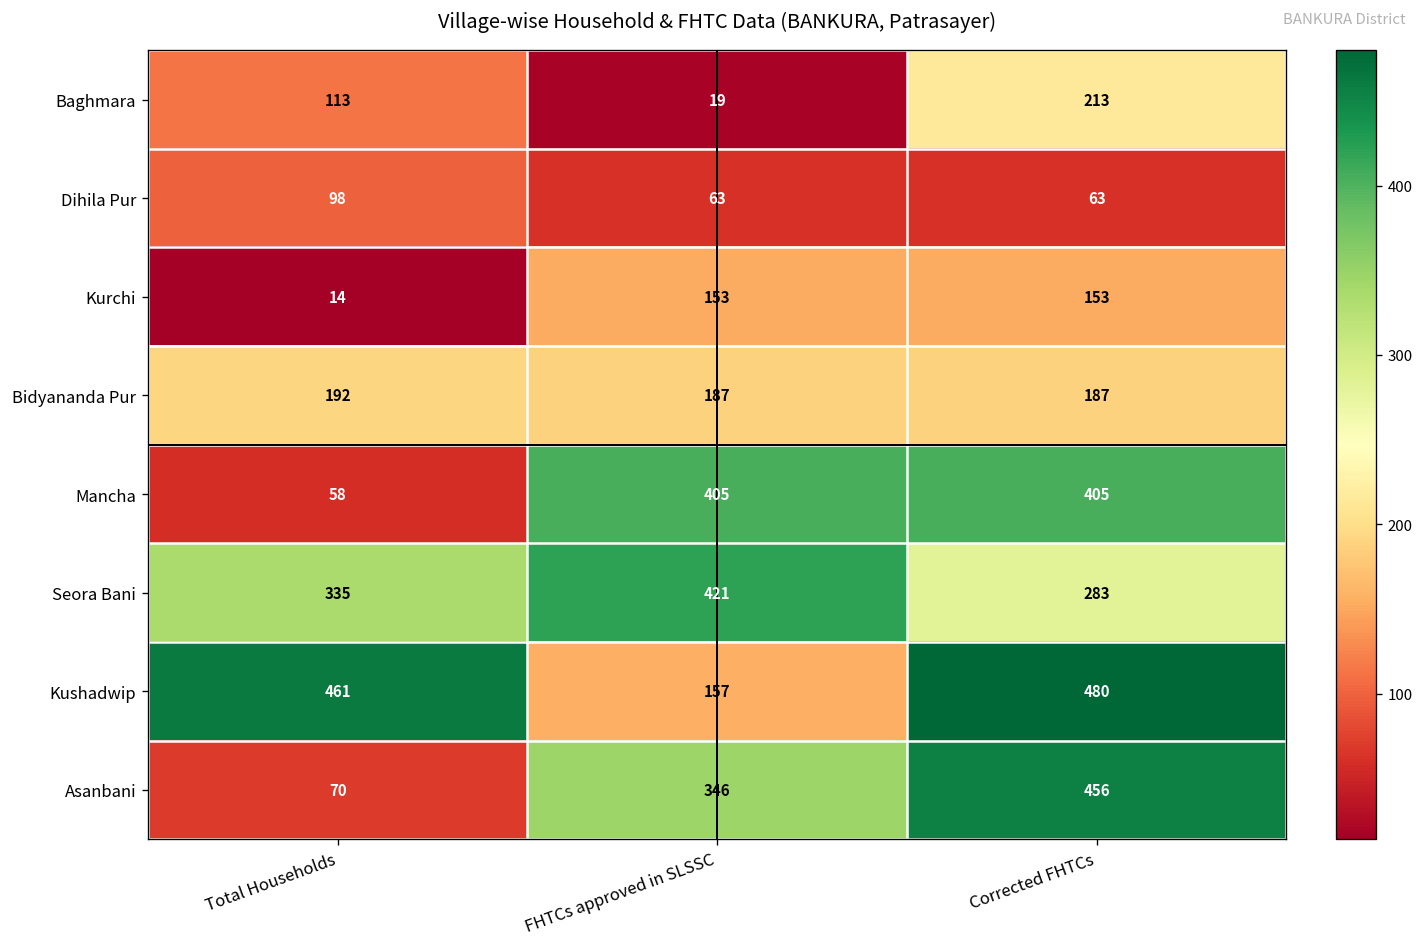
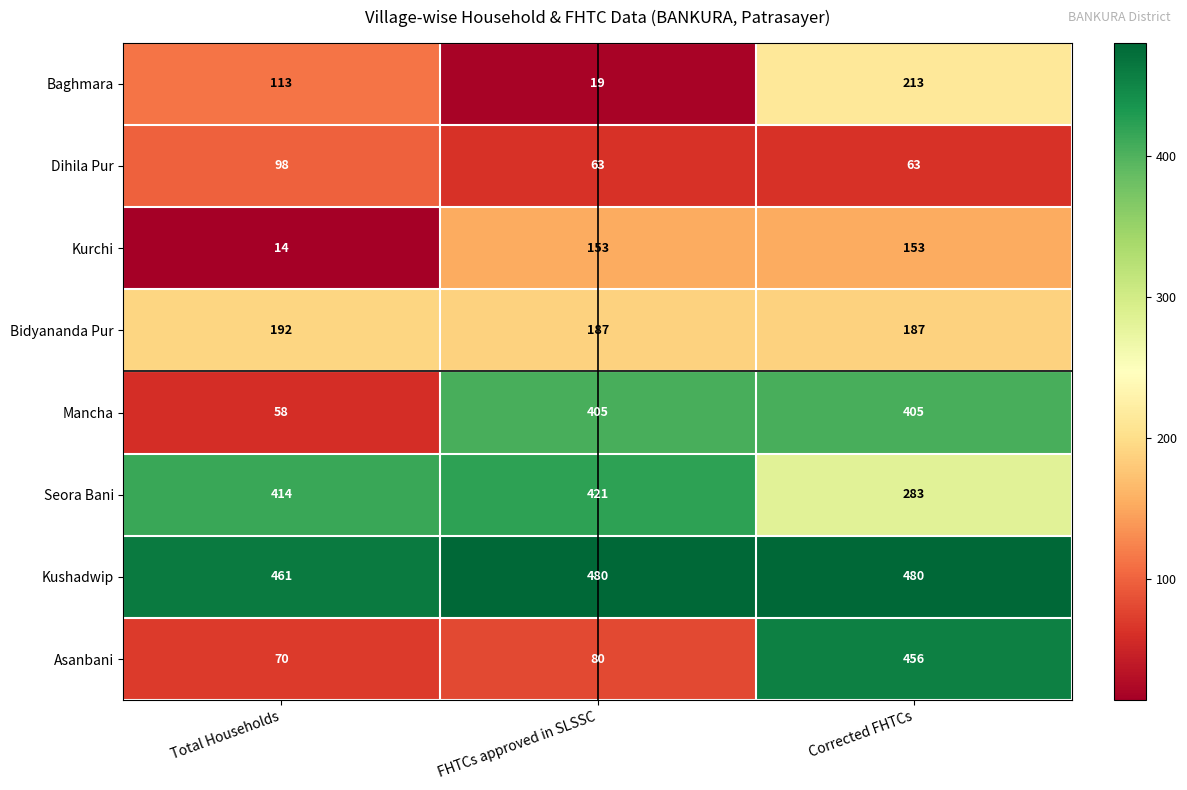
Seora Bani, Total Households: 335 -> 414
Kushadwip, FHTCs approved in SLSSC: 157 -> 480
Asanbani, FHTCs approved in SLSSC: 346 -> 80
